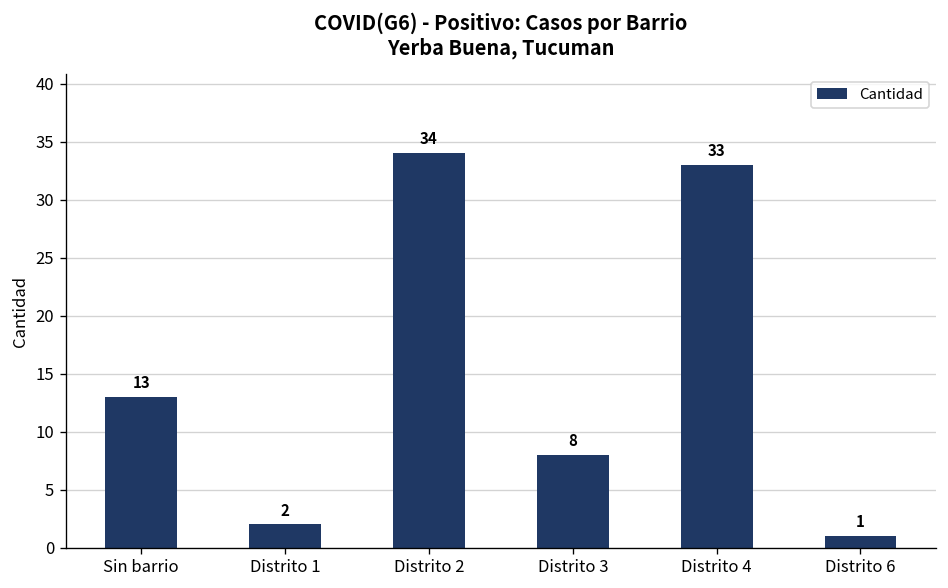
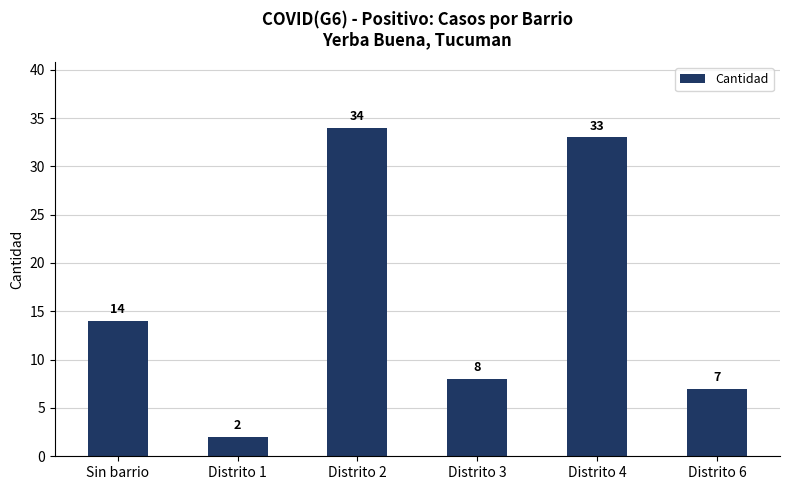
Sin barrio: 13 -> 14
Distrito 6: 1 -> 7
